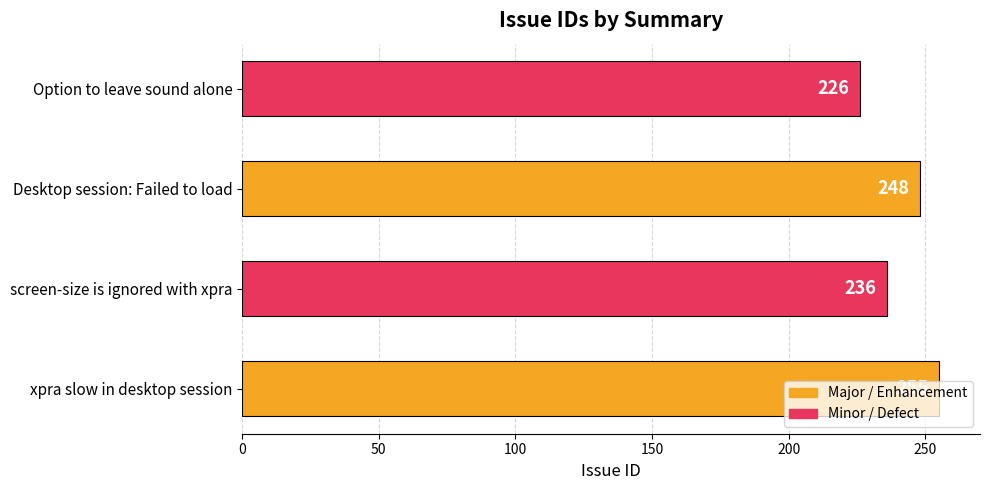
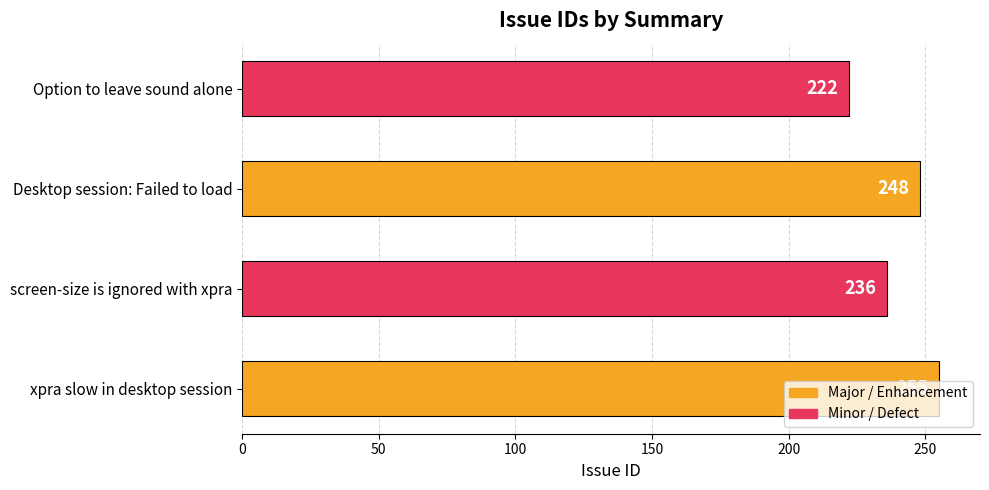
Option to leave sound alone: 226 -> 222
